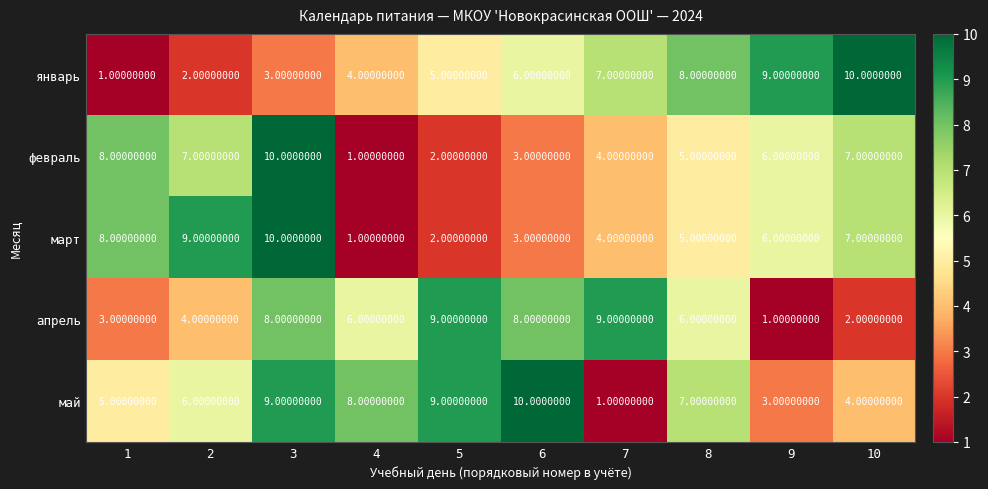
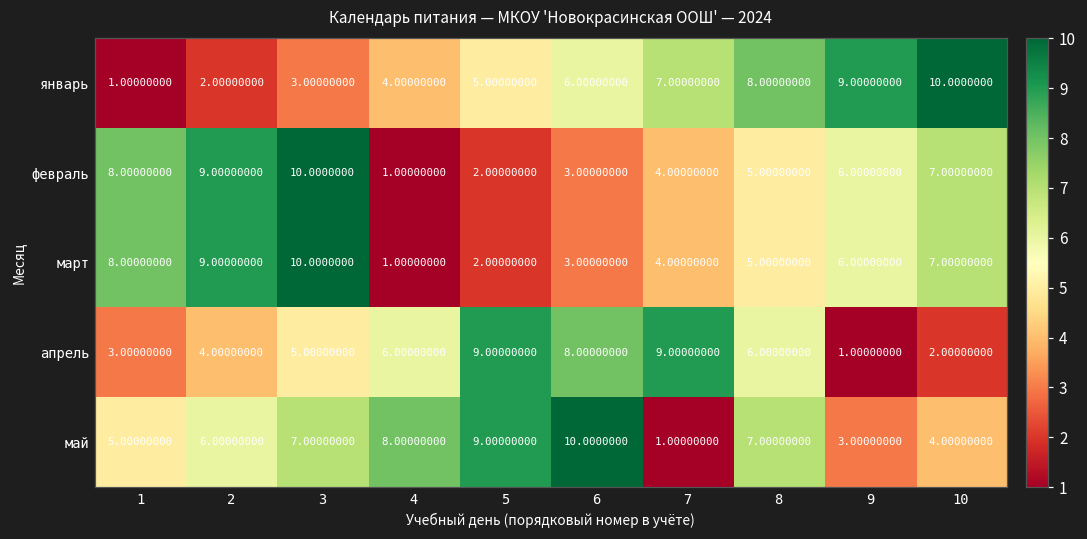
февраль, 2: 7.00000000 -> 9.00000000
апрель, 3: 8.00000000 -> 5.00000000
май, 3: 9.00000000 -> 7.00000000
